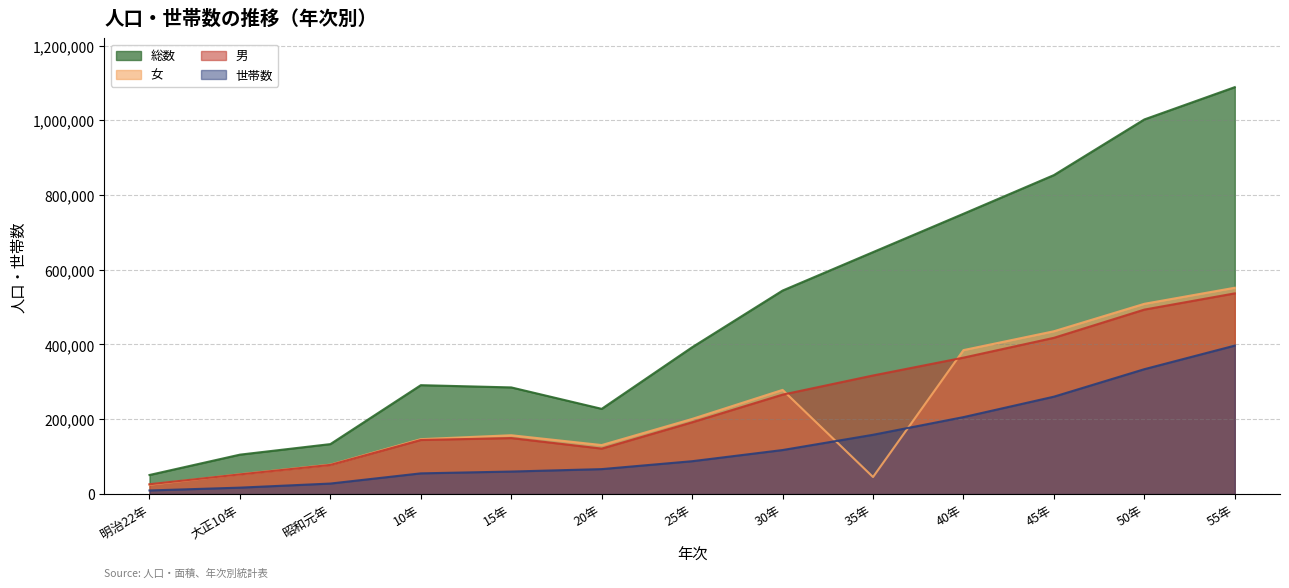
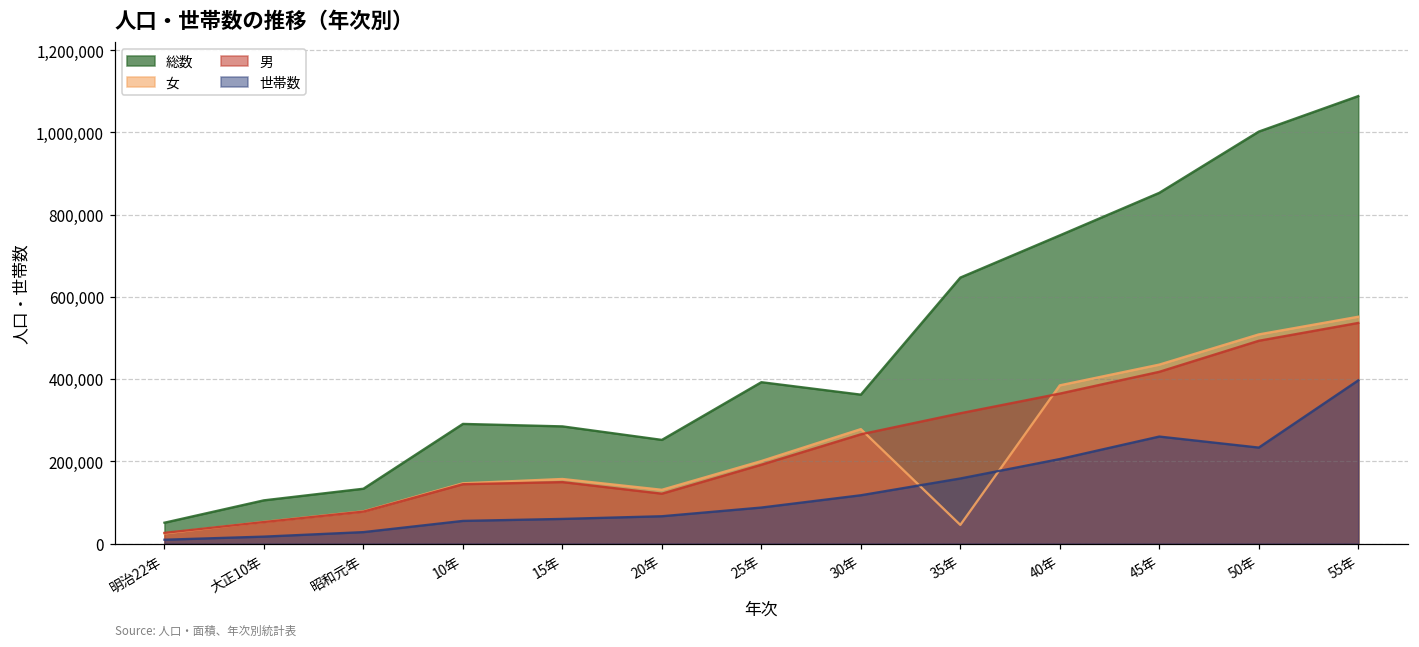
総数, 20年: 230,000 -> 250,000
総数, 30年: 540,000 -> 360,000
世帯数, 50年: 330,000 -> 230,000
